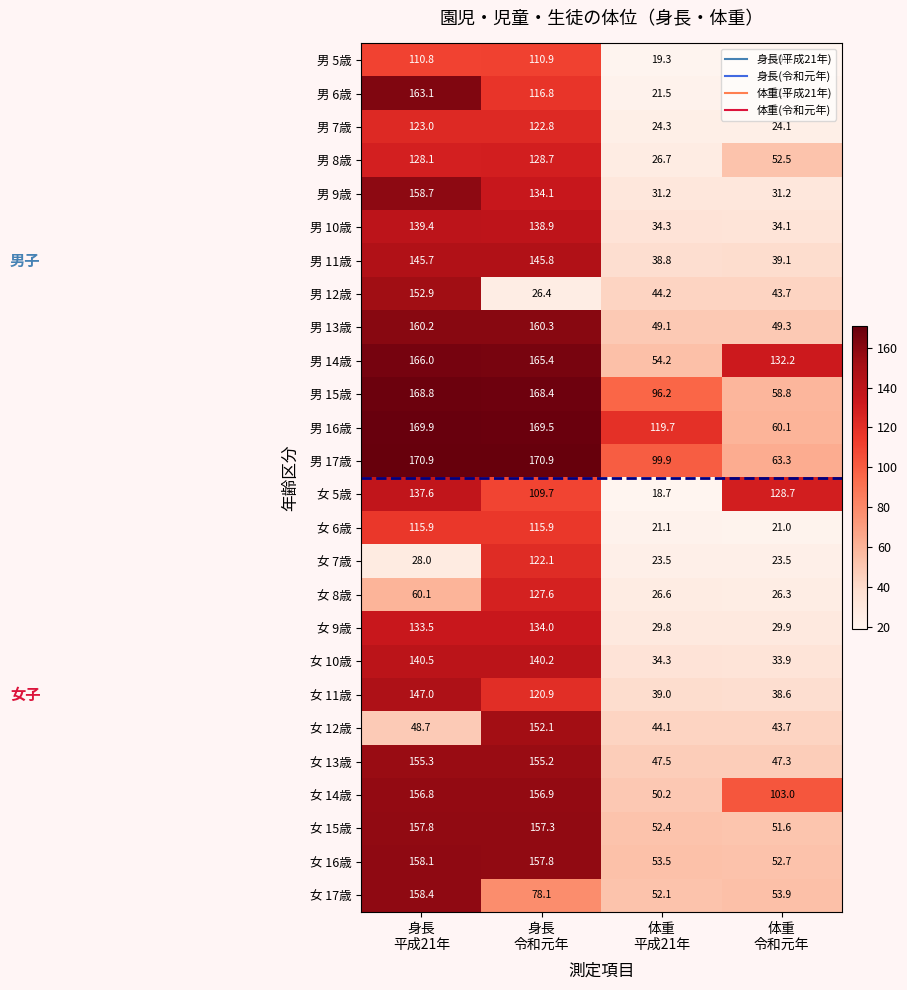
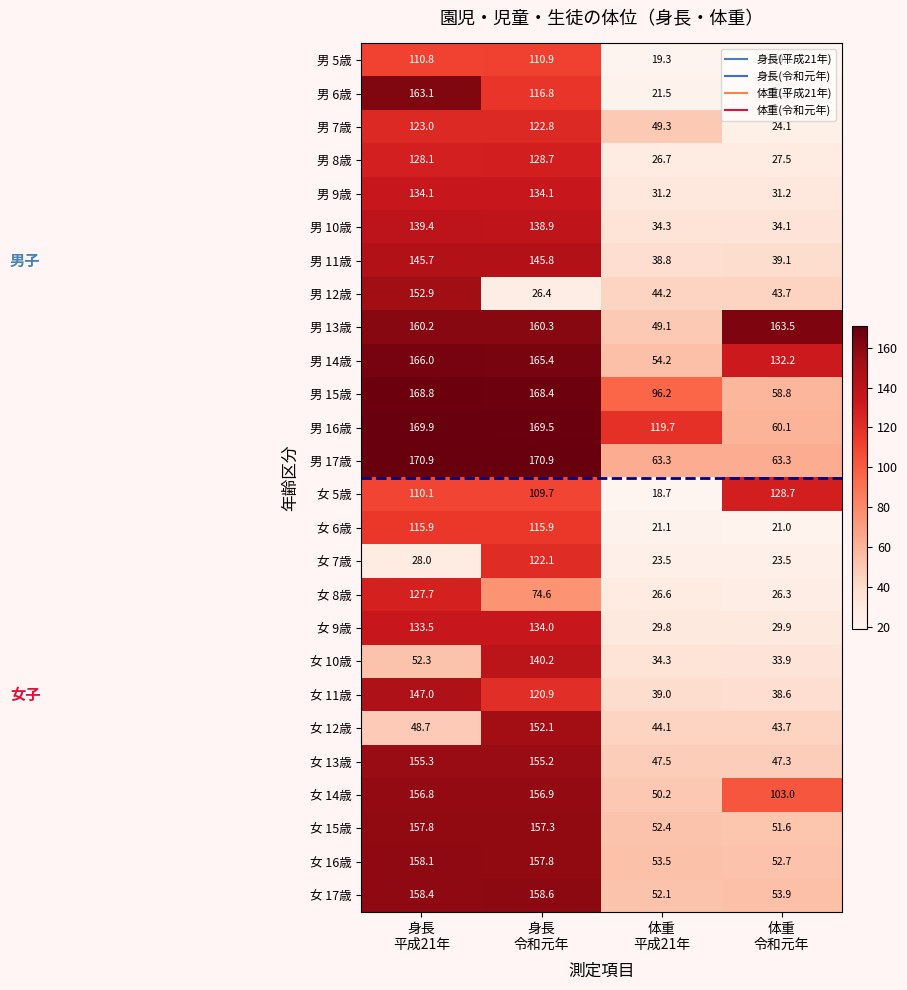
男 7歳, 体重 平成21年: 24.3 -> 49.3
男 8歳, 体重 令和元年: 52.5 -> 27.5
男 9歳, 身長 平成21年: 158.7 -> 134.1
男 13歳, 体重 令和元年: 49.3 -> 163.5
男 17歳, 体重 平成21年: 99.9 -> 63.3
女 5歳, 身長 平成21年: 137.6 -> 110.1
女 8歳, 身長 平成21年: 60.1 -> 127.7
女 8歳, 身長 令和元年: 127.6 -> 74.6
女 10歳, 身長 平成21年: 140.5 -> 52.3
女 17歳, 身長 令和元年: 78.1 -> 158.6
